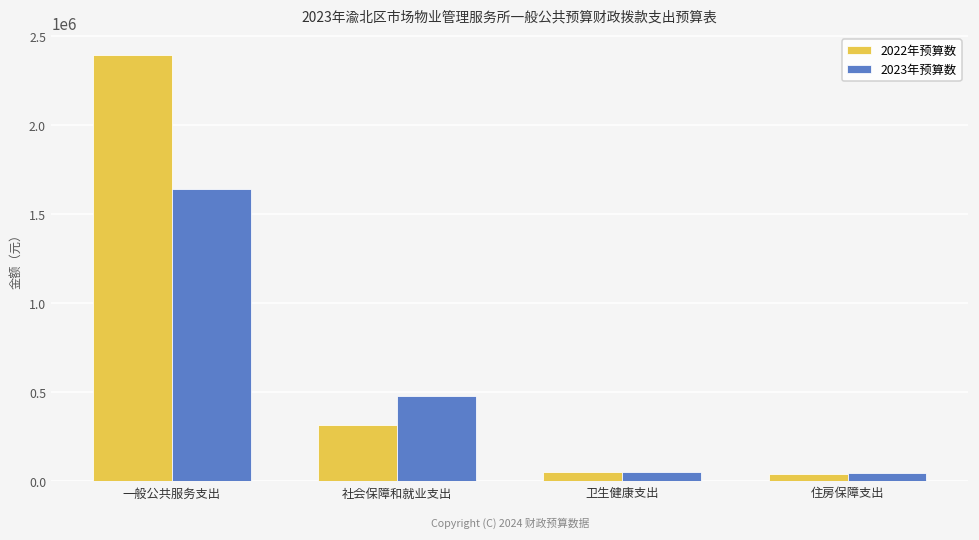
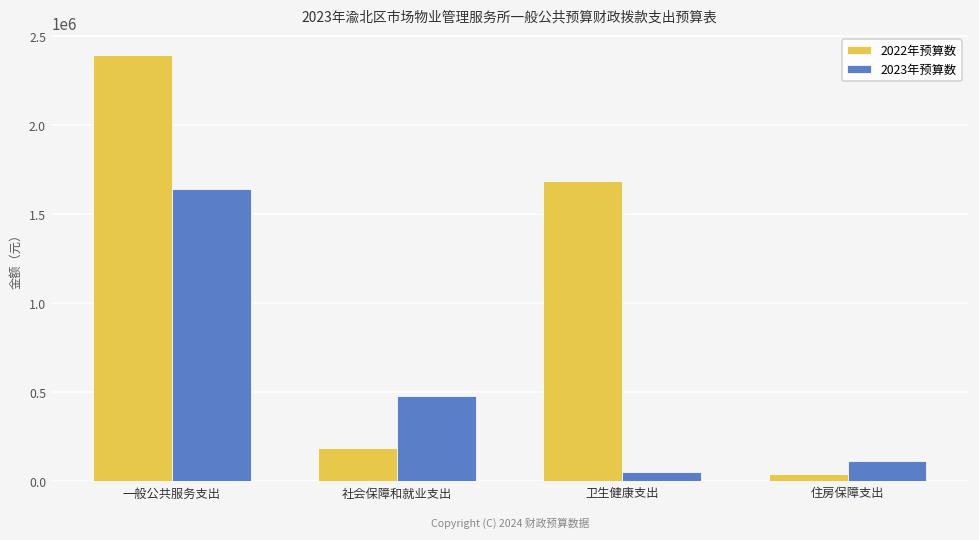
2022年预算数, 社会保障和就业支出: 320000 -> 190000
2022年预算数, 卫生健康支出: 50000 -> 1690000
2023年预算数, 住房保障支出: 40000 -> 110000
